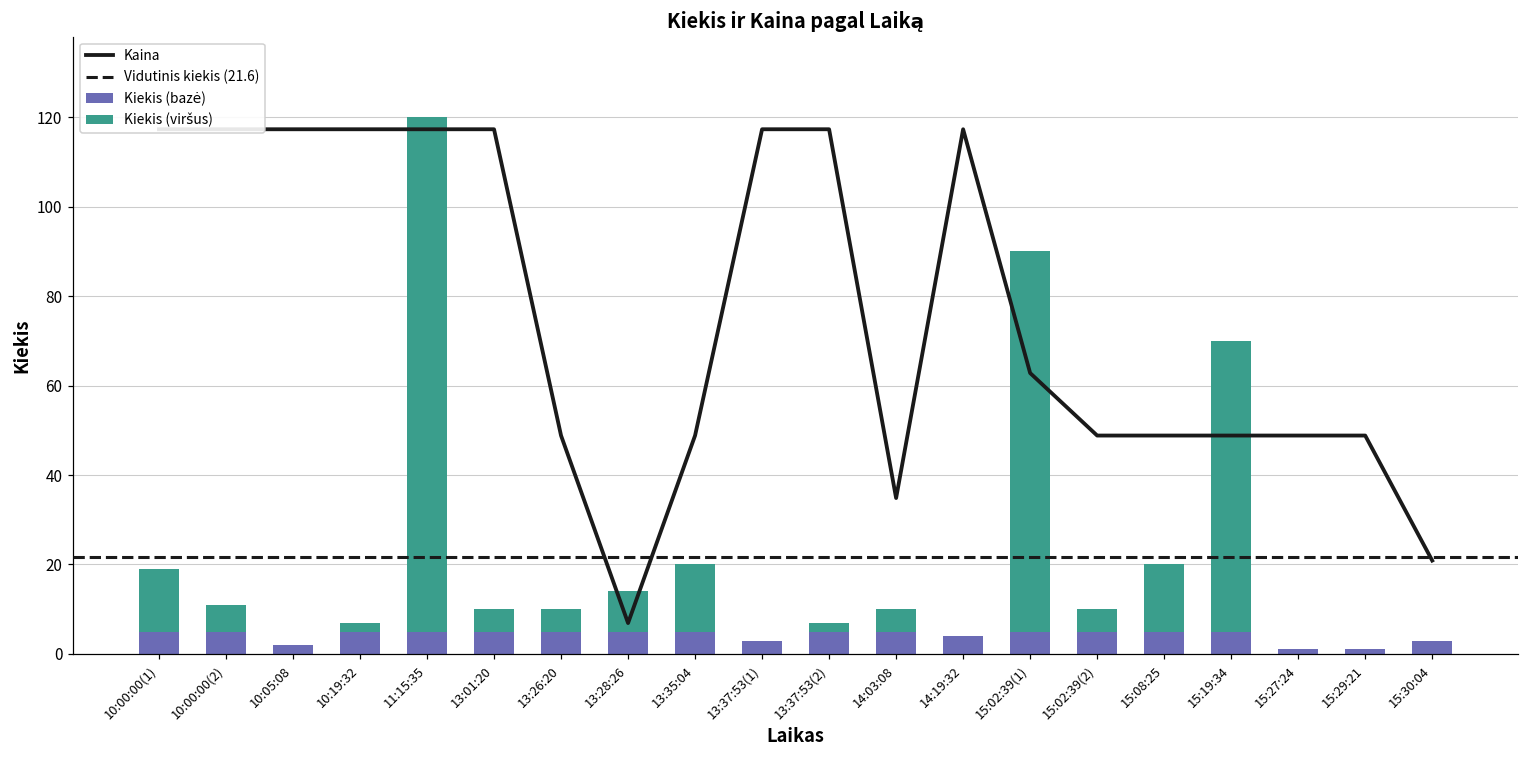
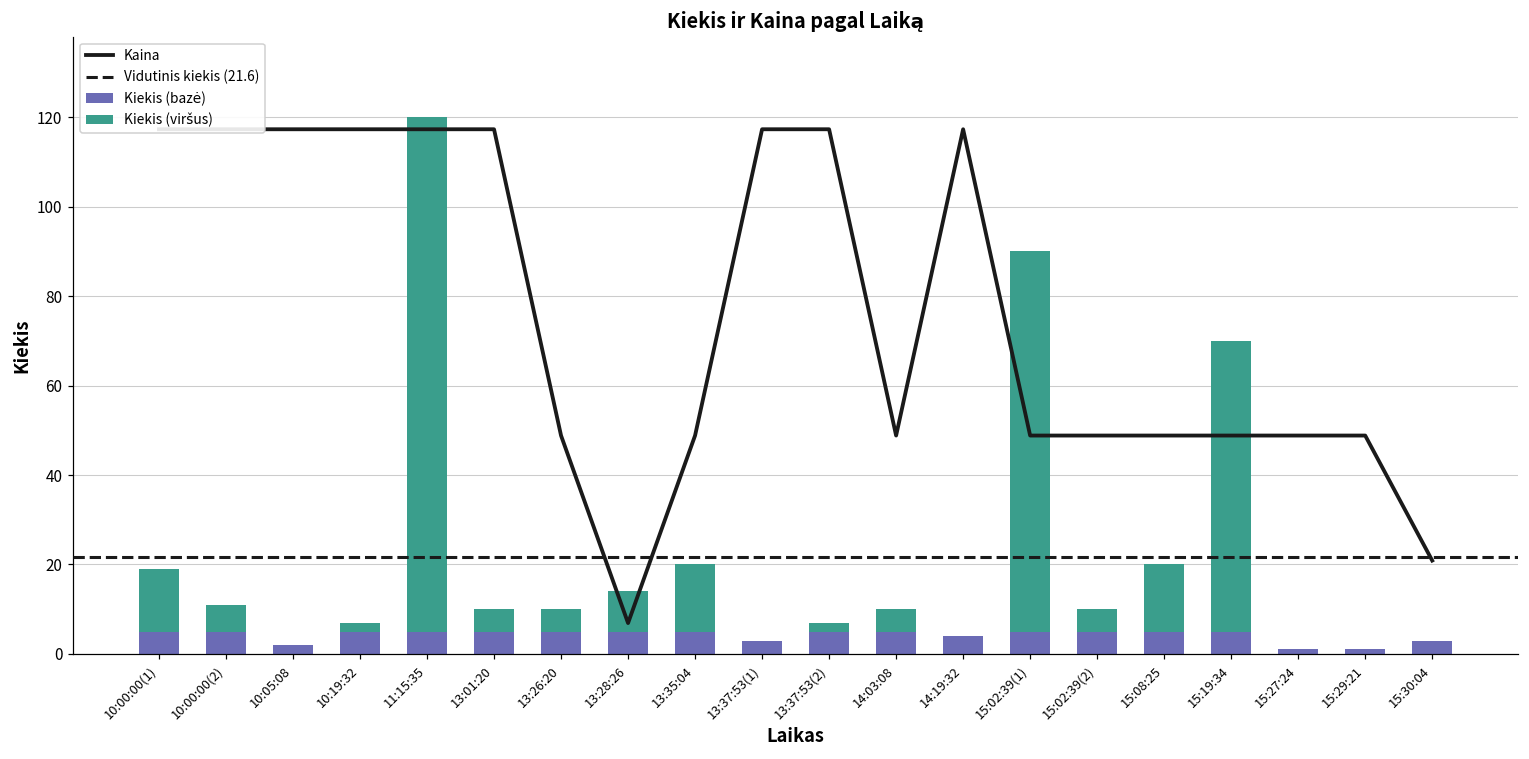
Kaina, 14:03:08: 35 -> 49
Kaina, 15:02:39(1): 63 -> 49
